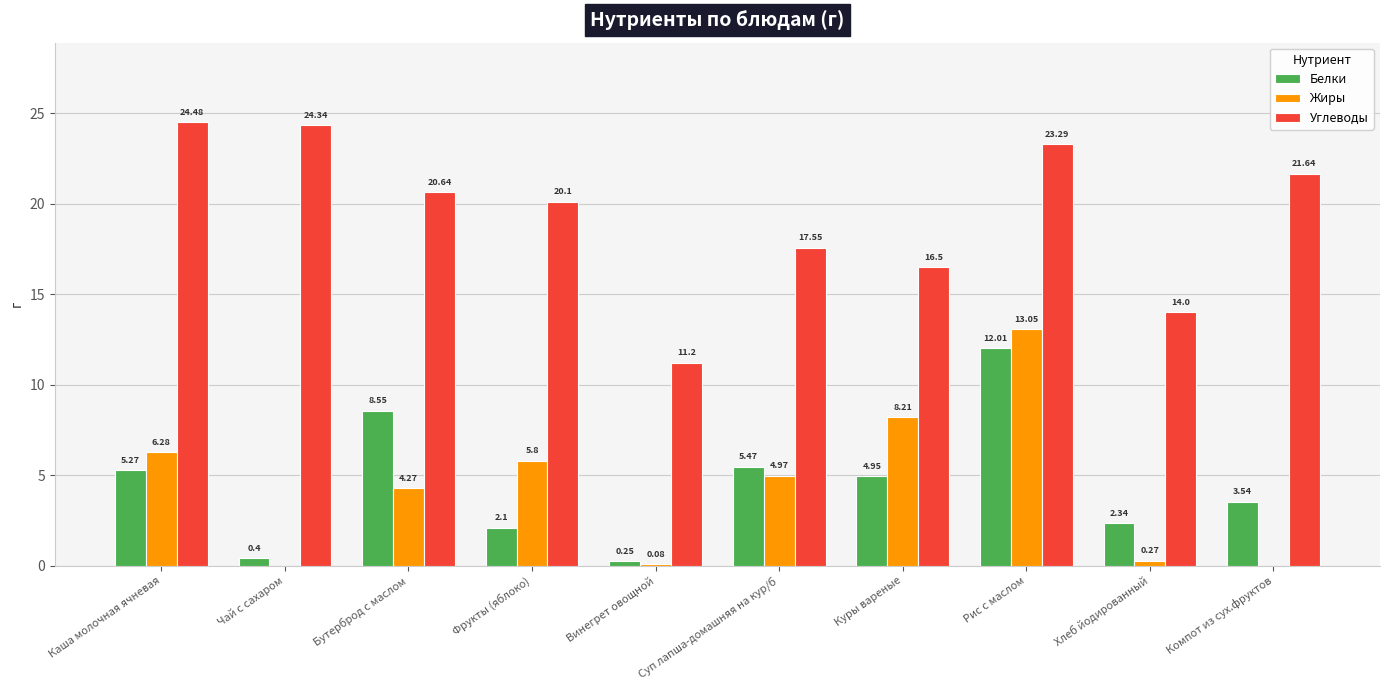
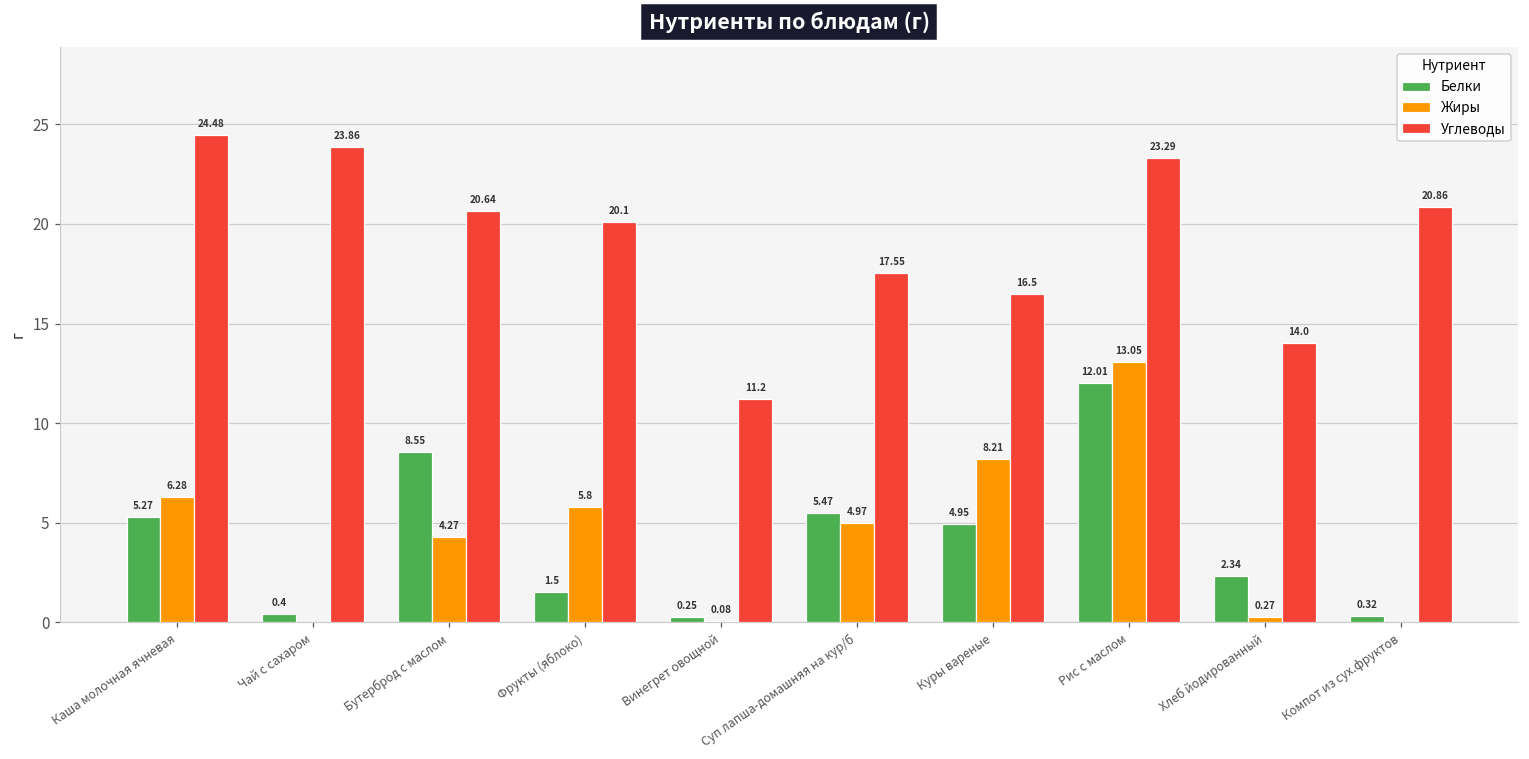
Углеводы, Чай с сахаром: 24.34 -> 23.86
Белки, Фрукты (яблоко): 2.1 -> 1.5
Белки, Компот из сух.фруктов: 3.54 -> 0.32
Углеводы, Компот из сух.фруктов: 21.64 -> 20.86
